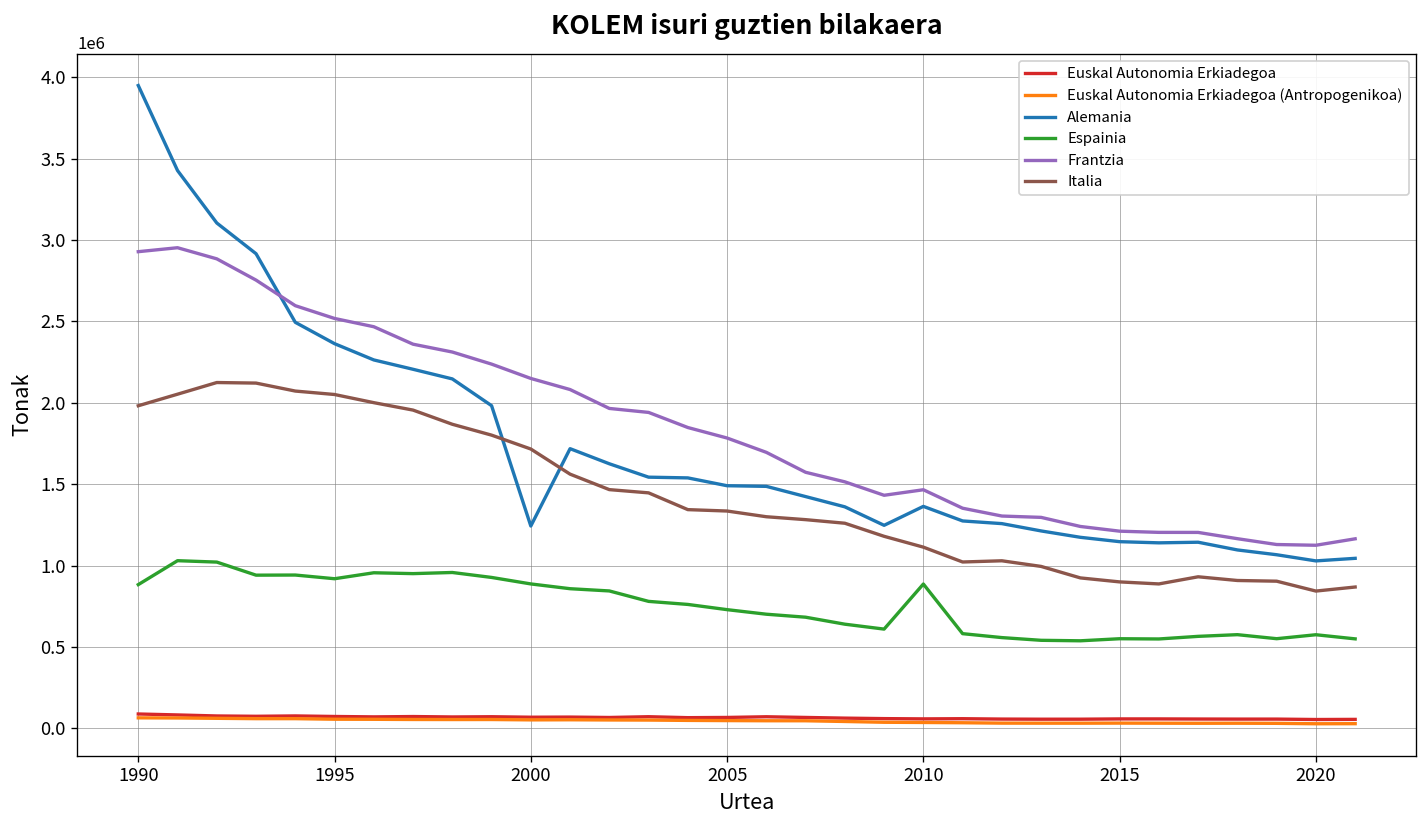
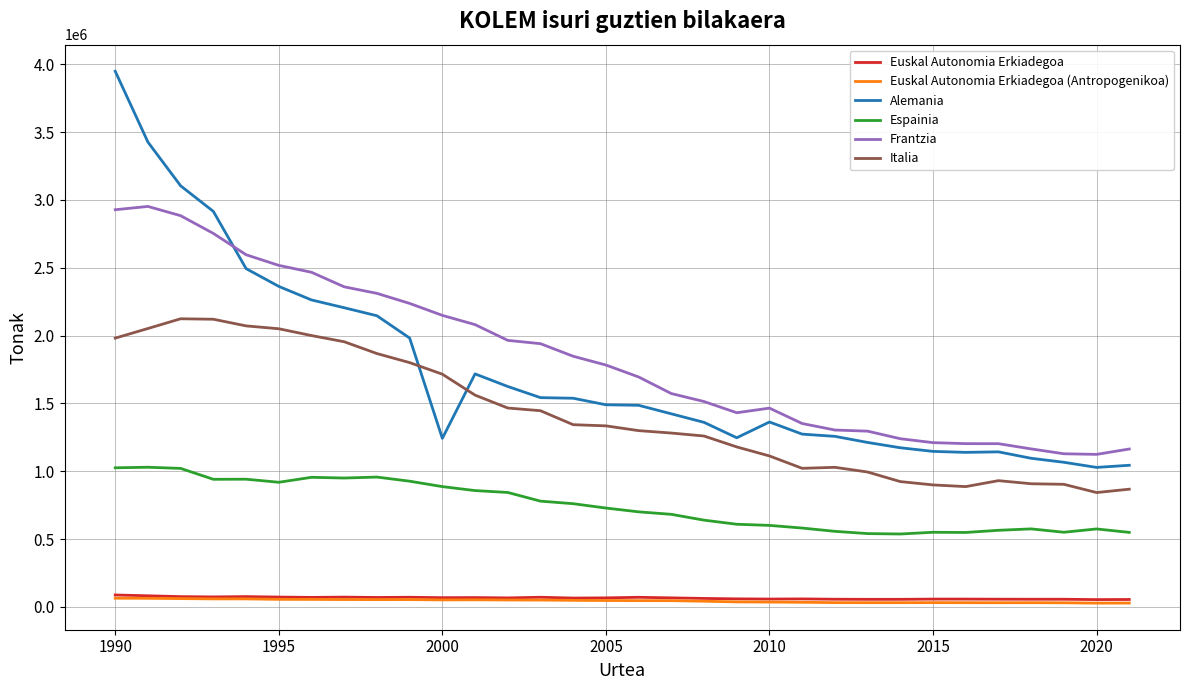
Espainia, 1990: 880000 -> 1030000
Espainia, 2010: 890000 -> 600000
